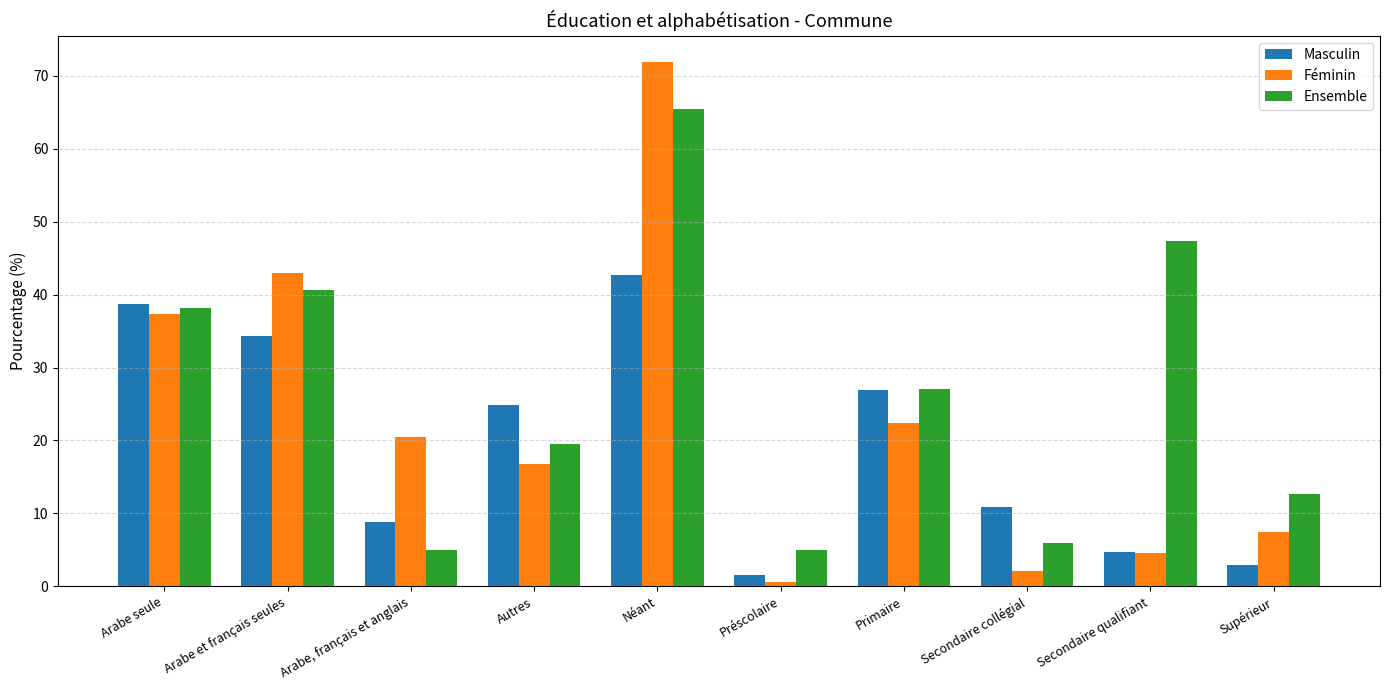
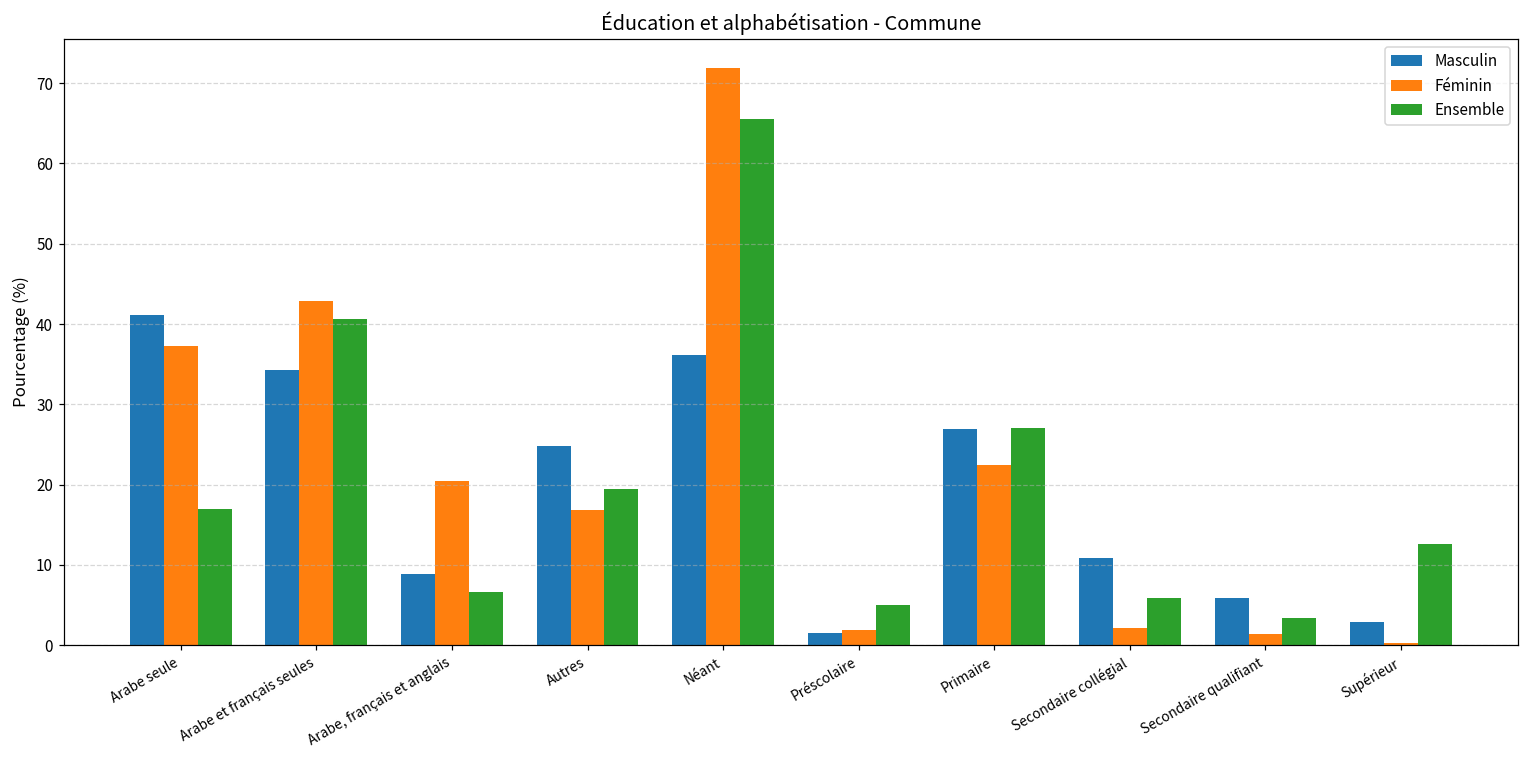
Masculin, Arabe seule: 39 -> 41
Ensemble, Arabe seule: 38 -> 17
Ensemble, Arabe, français et anglais: 5 -> 7
Masculin, Néant: 43 -> 36
Féminin, Préscolaire: 1 -> 2
Masculin, Secondaire qualifiant: 5 -> 6
Féminin, Secondaire qualifiant: 5 -> 1
Ensemble, Secondaire qualifiant: 47 -> 3
Féminin, Supérieur: 7 -> 0
